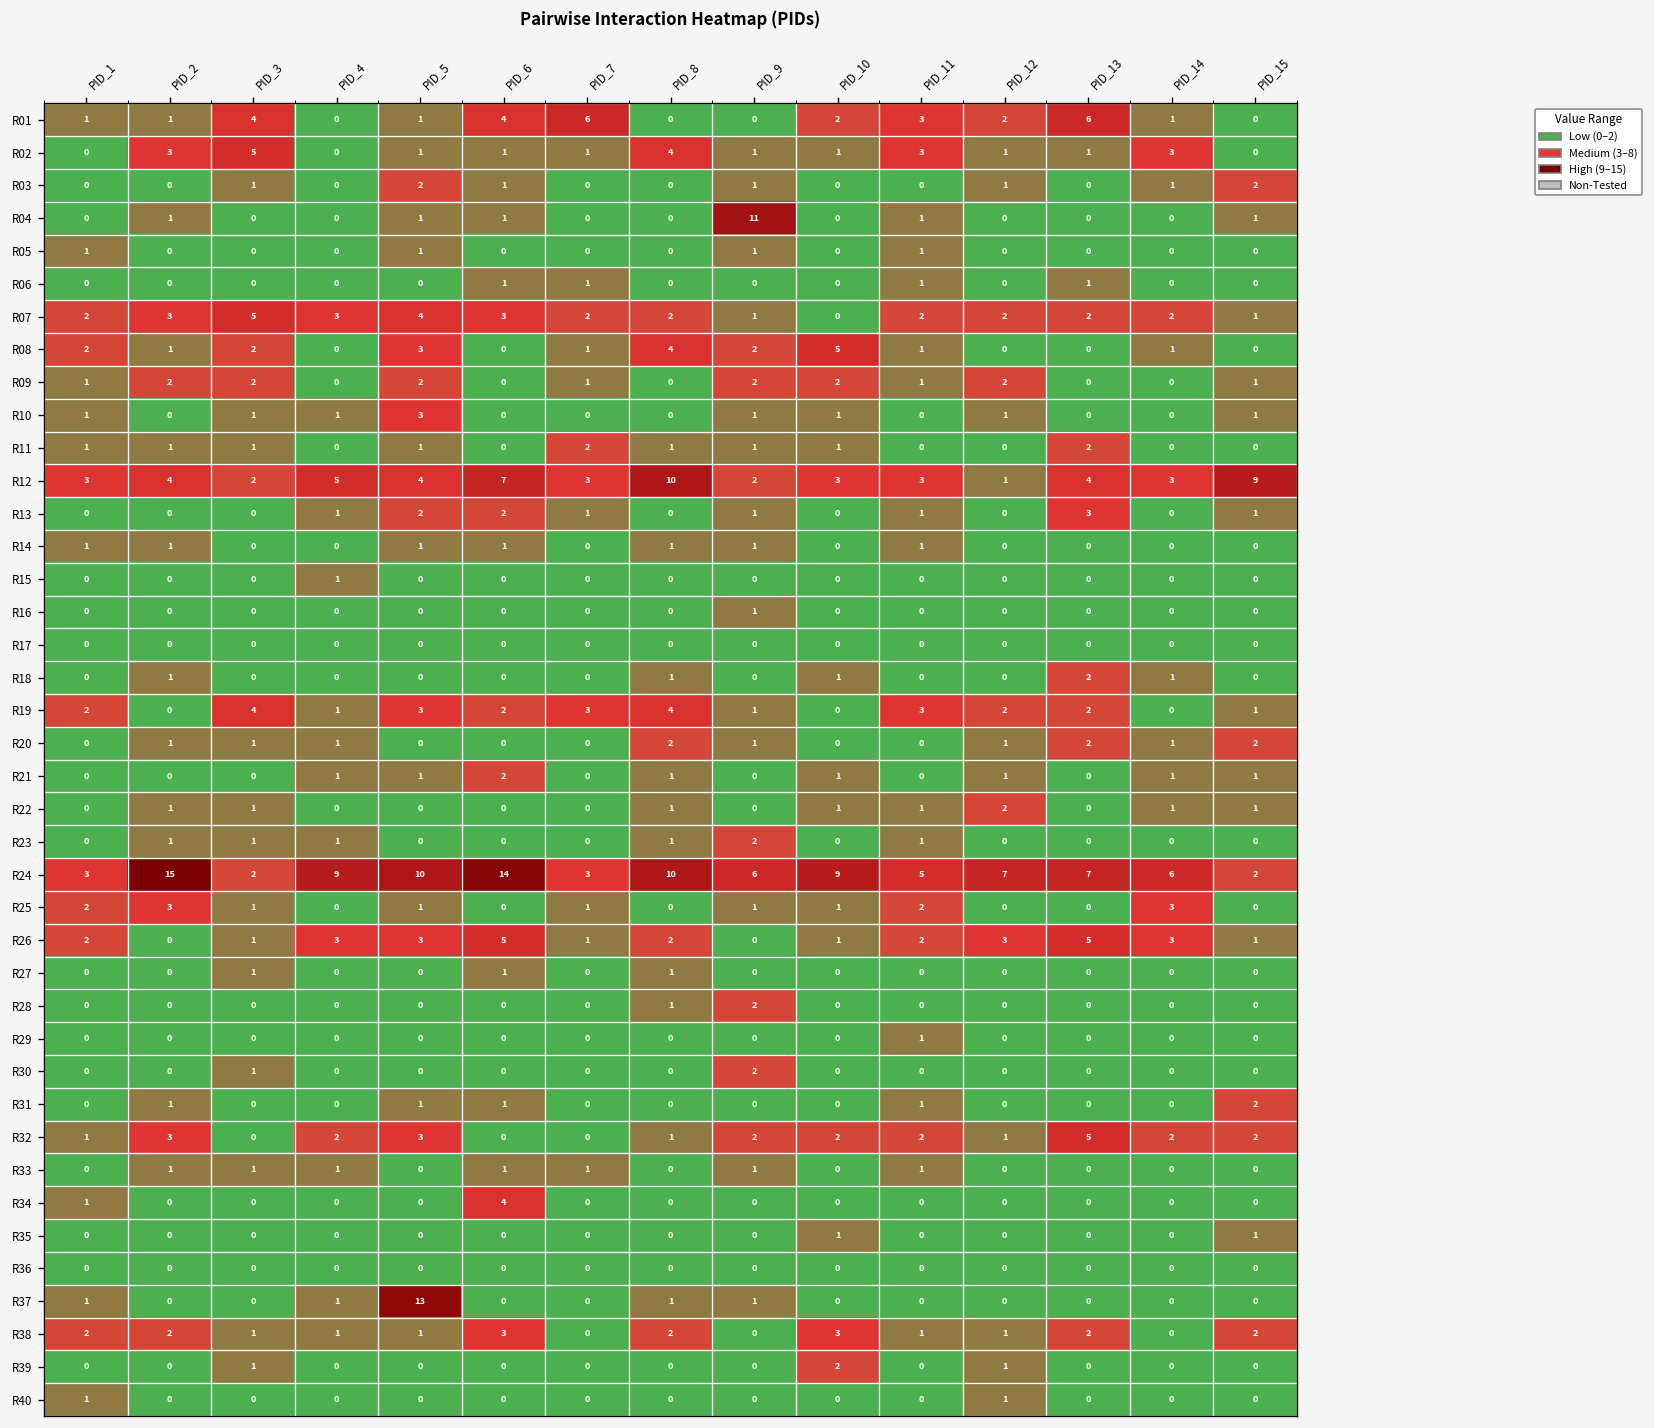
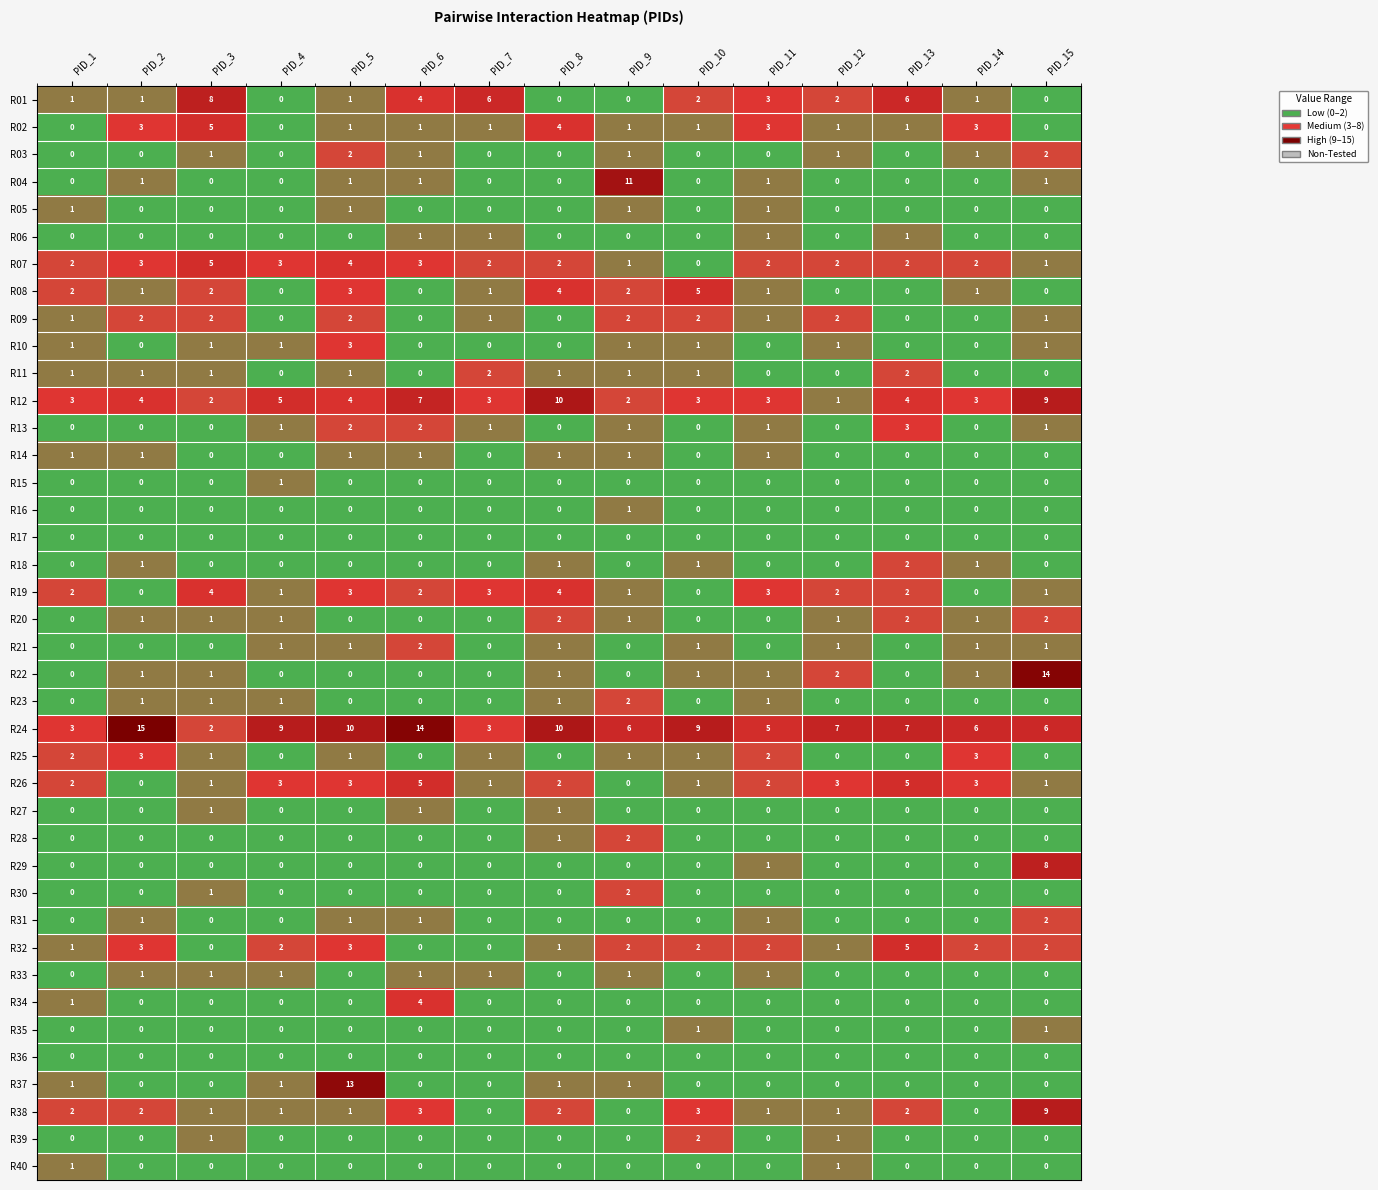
R01, PID_3: 4 -> 8
R22, PID_15: 1 -> 14
R24, PID_15: 2 -> 6
R29, PID_15: 0 -> 8
R38, PID_15: 2 -> 9
